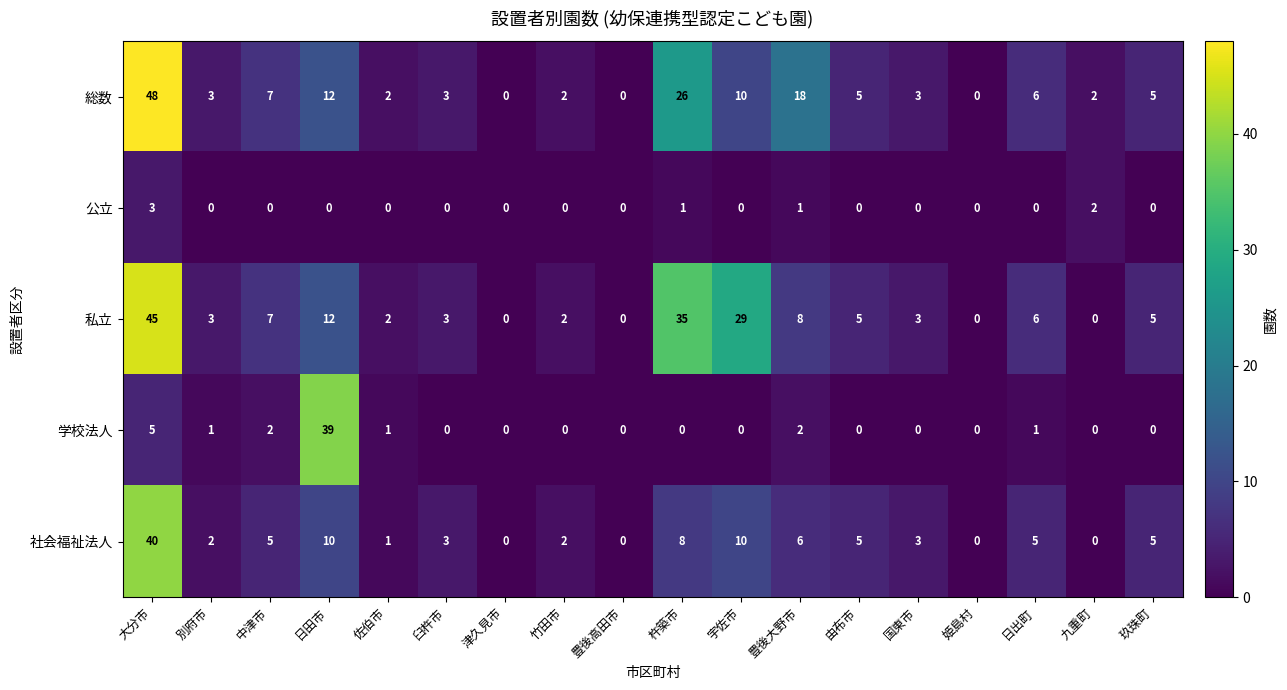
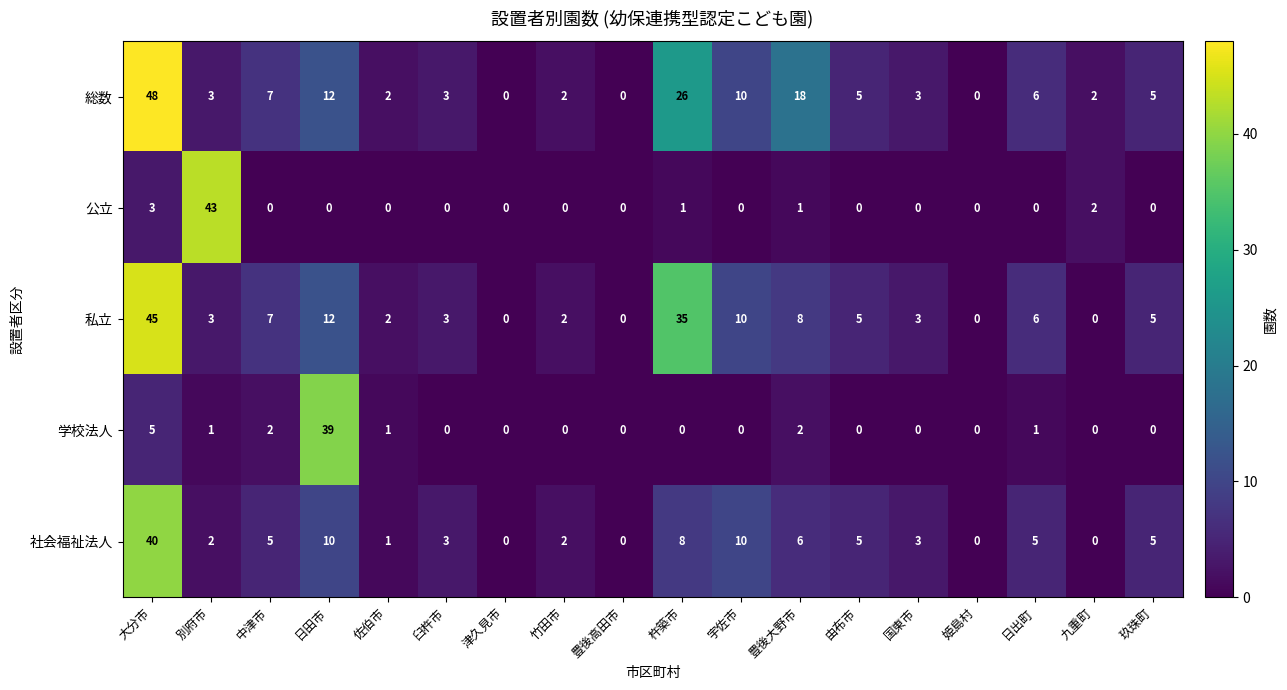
公立, 別府市: 0 -> 43
私立, 宇佐市: 29 -> 10
